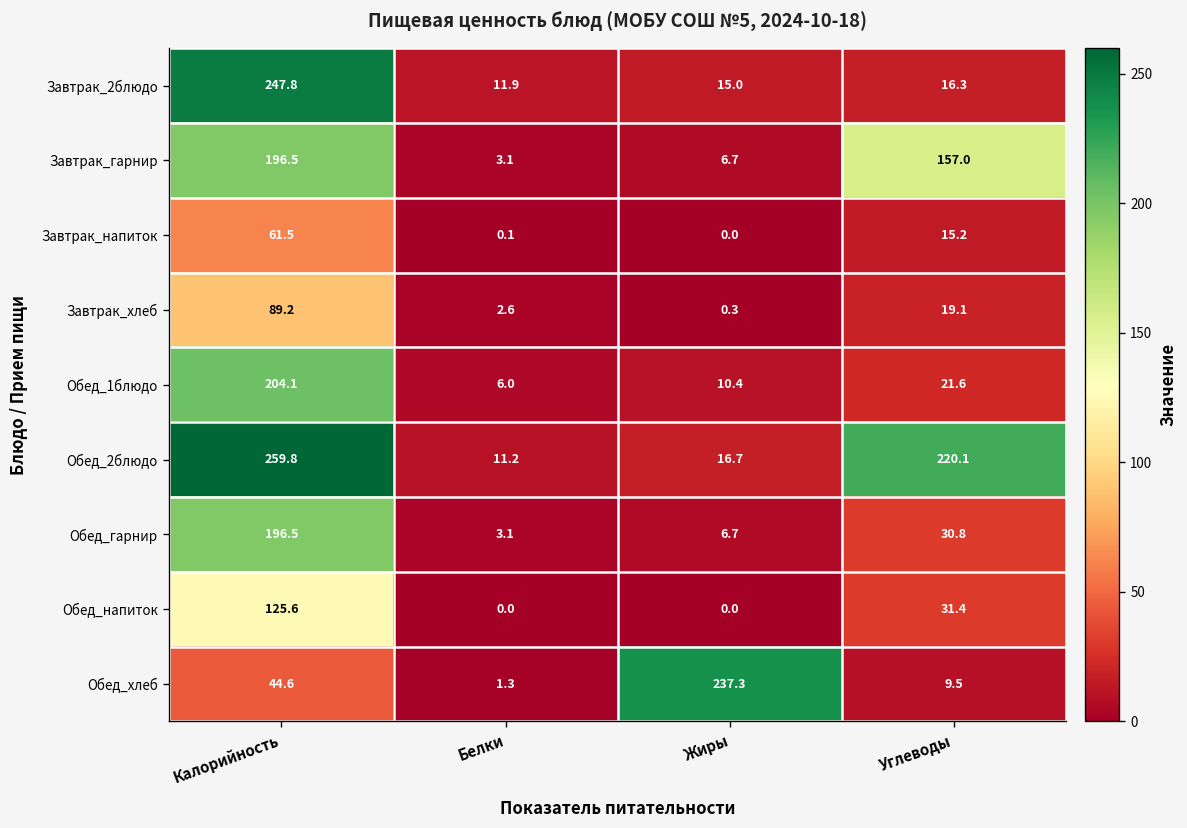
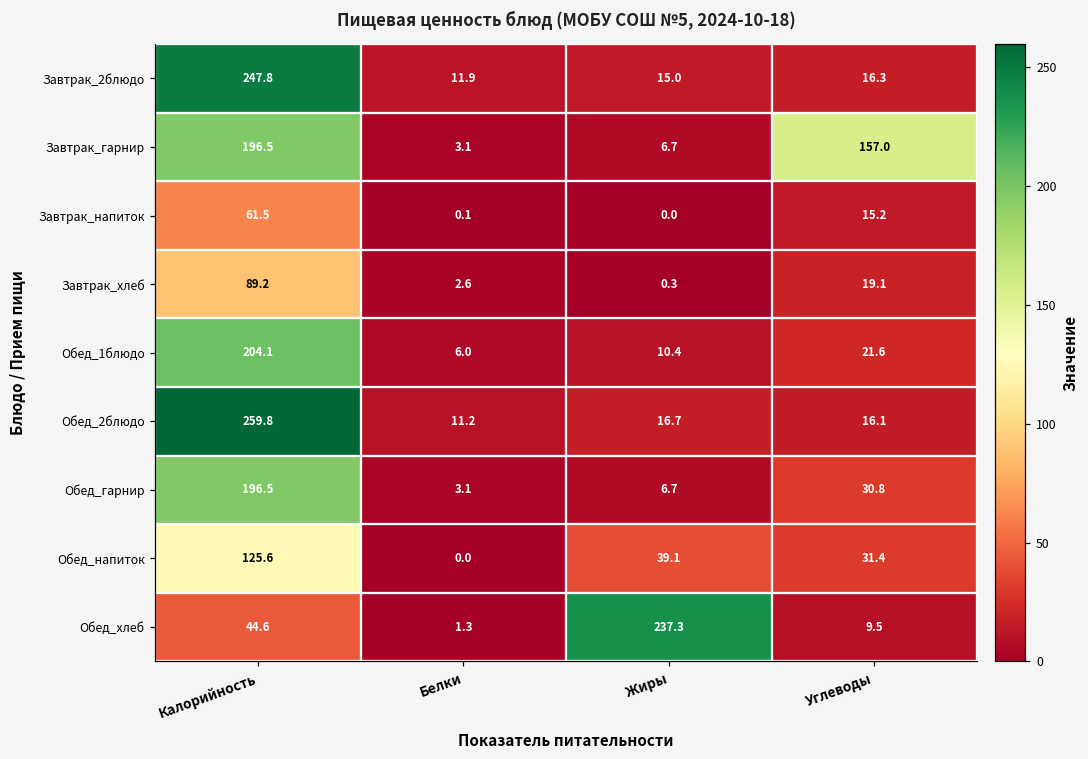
Обед_2блюдо, Углеводы: 220.1 -> 16.1
Обед_напиток, Жиры: 0.0 -> 39.1
